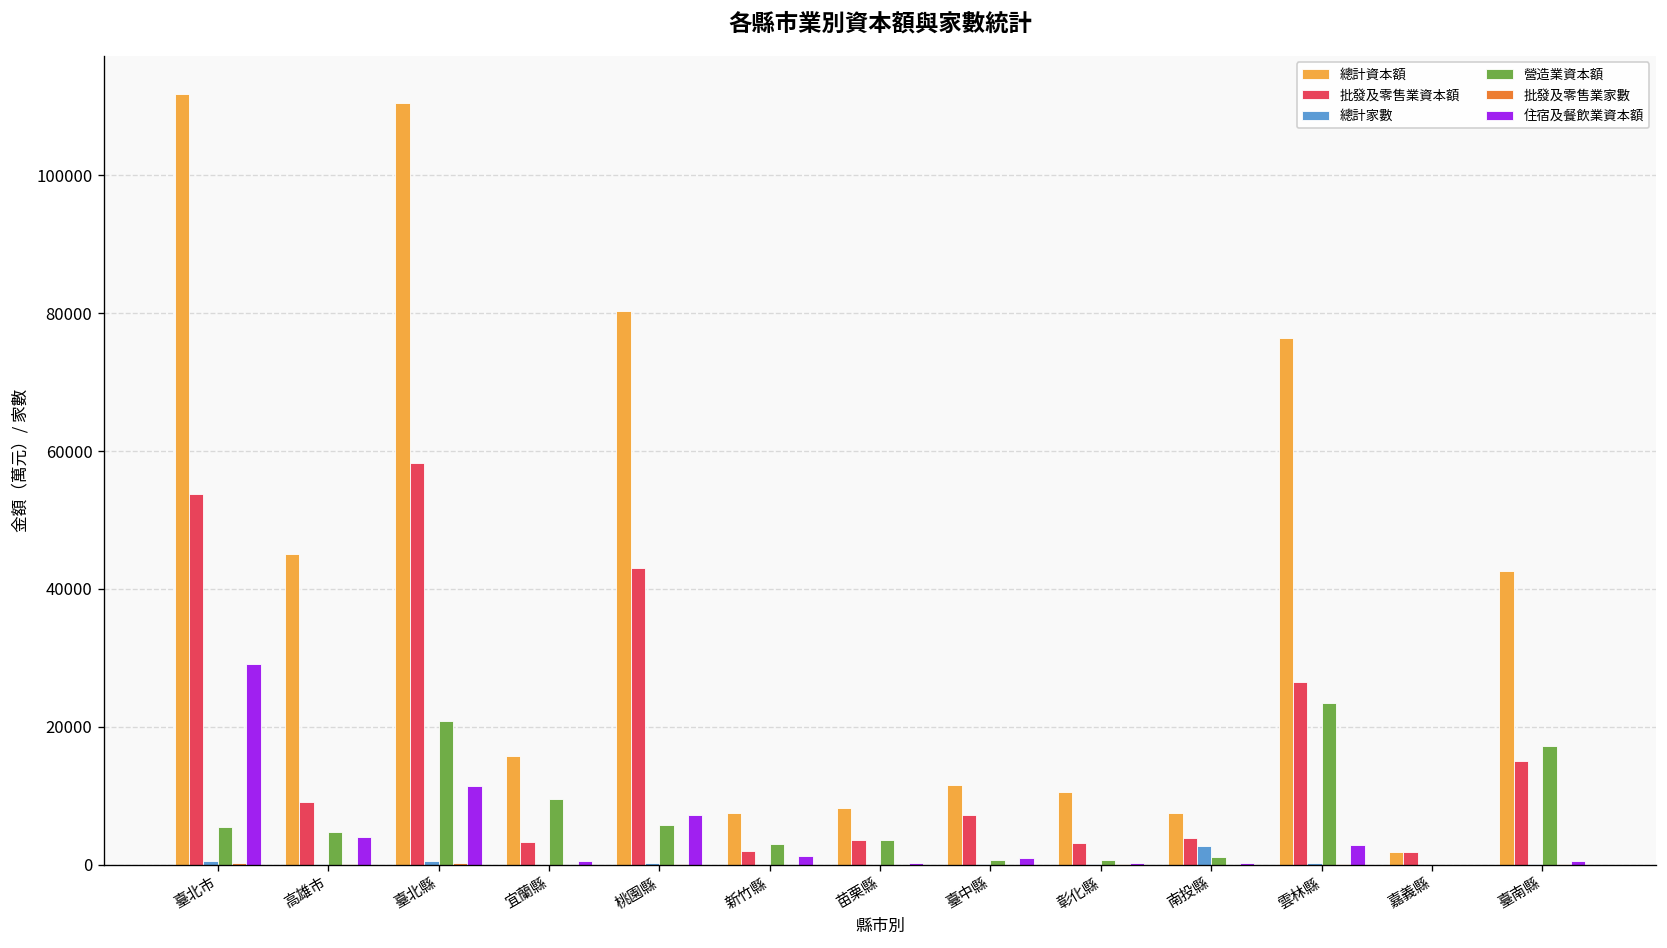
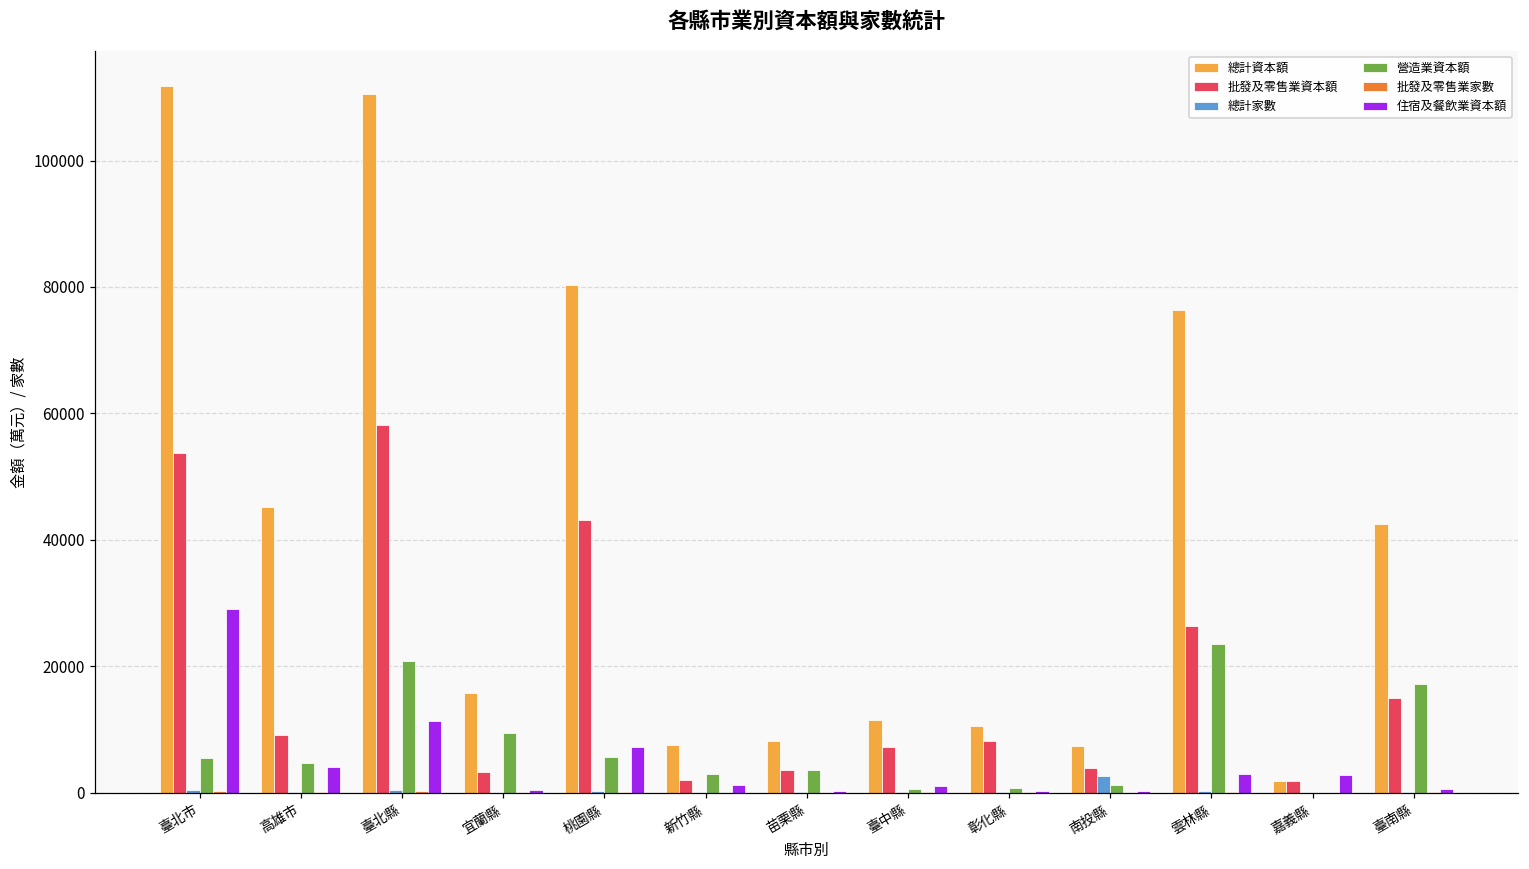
批發及零售業資本額, 彰化縣: 3000 -> 8000
住宿及餐飲業資本額, 嘉義縣: 0 -> 3000
